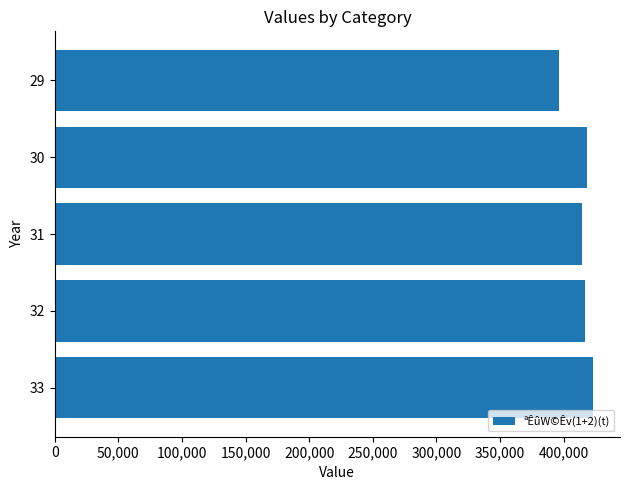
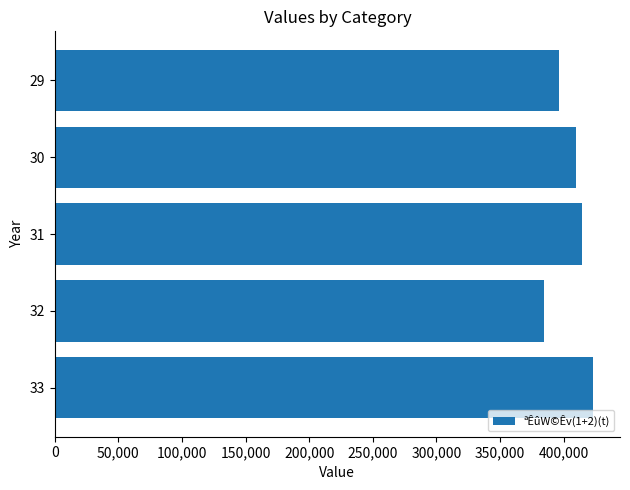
30: 418,000 -> 410,000
32: 417,000 -> 385,000
